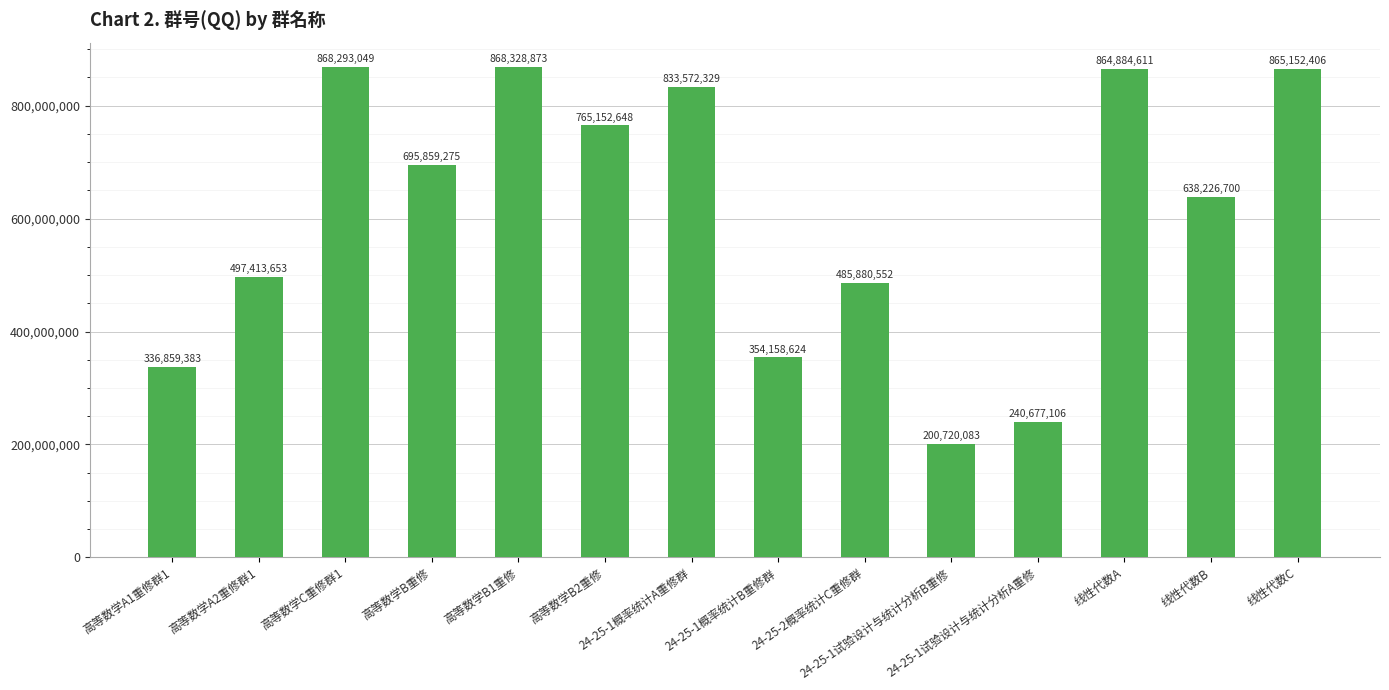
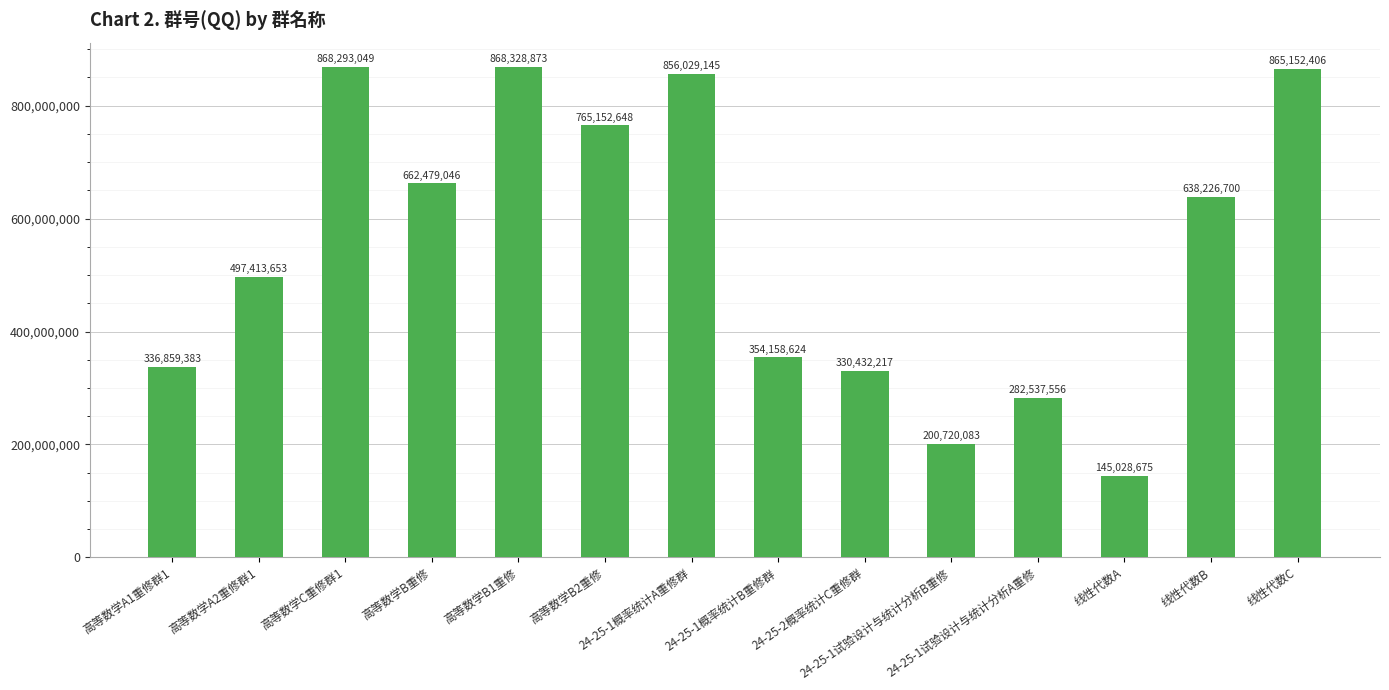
高等数学B重修: 695,859,275 -> 662,479,046
24-25-1概率统计A重修群: 833,572,329 -> 856,029,145
24-25-2概率统计C重修群: 485,880,552 -> 330,432,217
24-25-1试验设计与统计分析A重修: 240,677,106 -> 282,537,556
线性代数A: 864,884,611 -> 145,028,675
